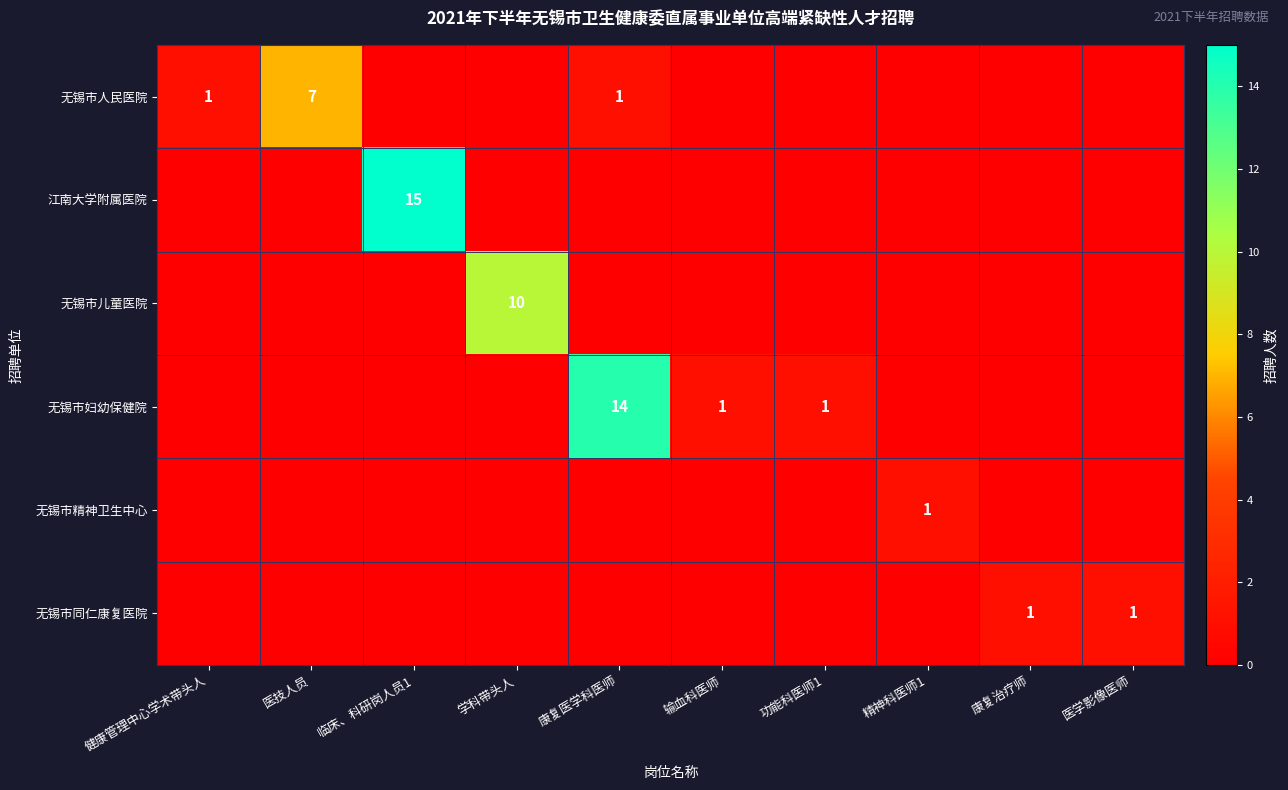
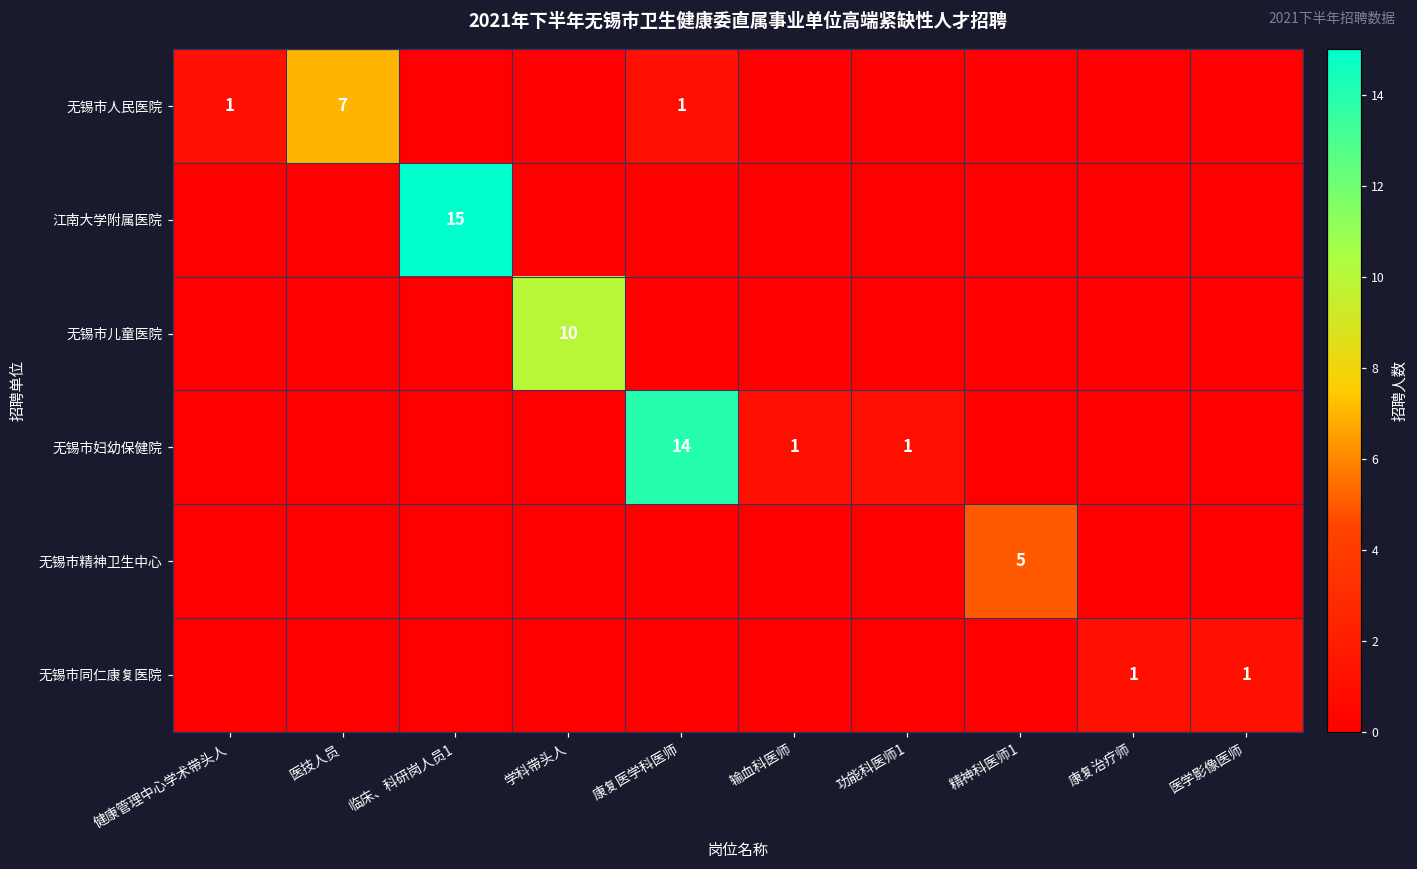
无锡市精神卫生中心, 精神科医师1: 1 -> 5
